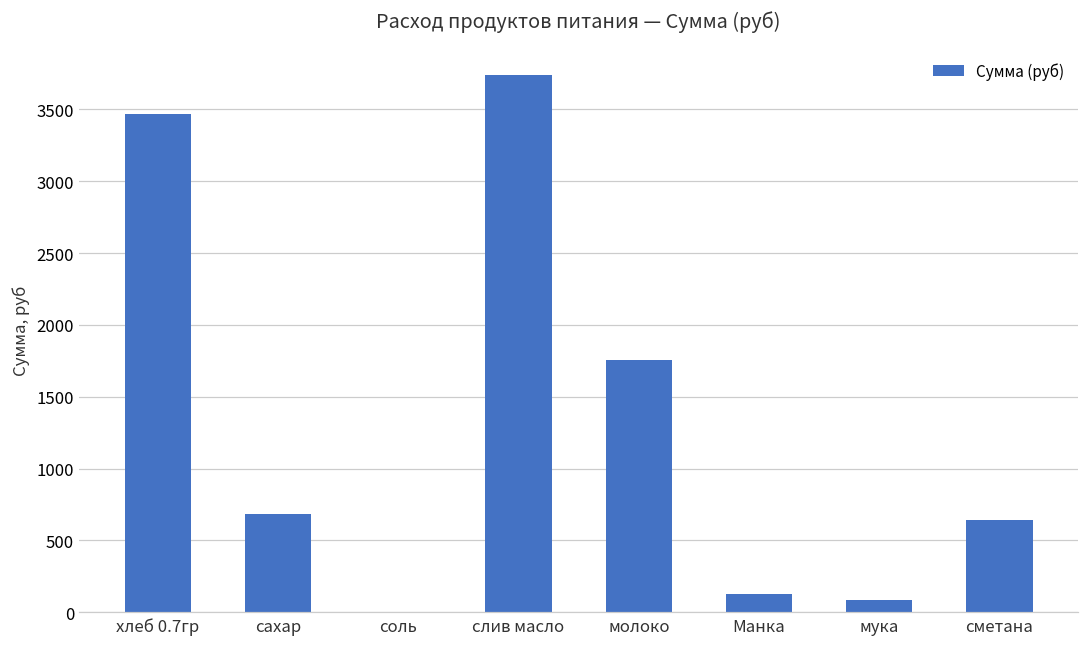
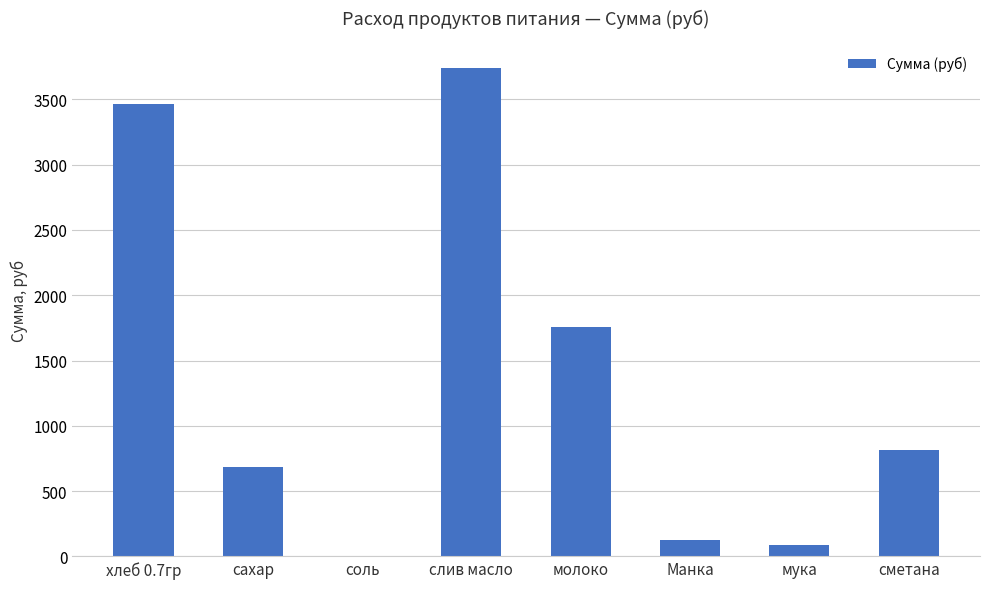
сметана: 640 -> 820
